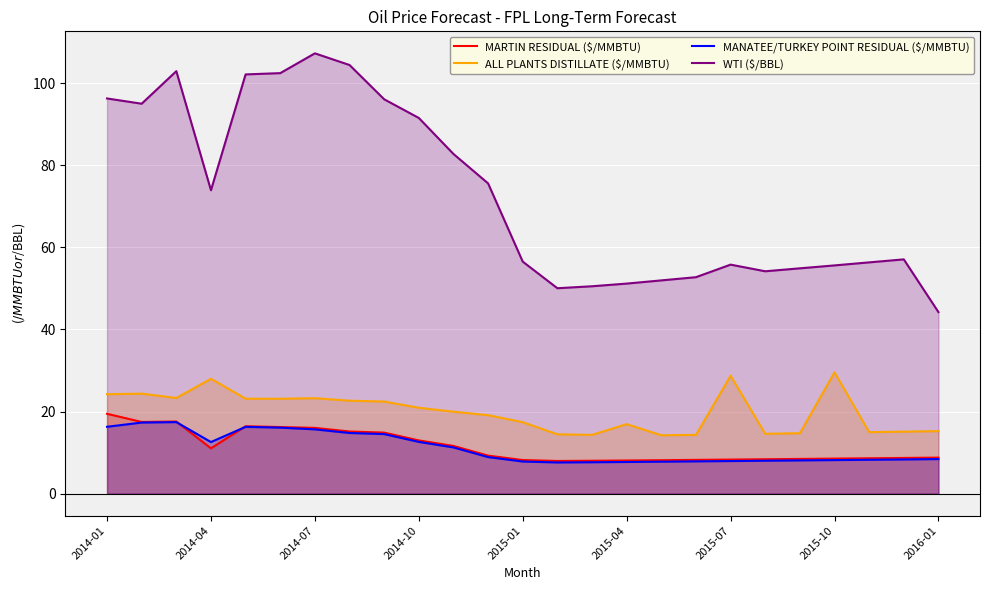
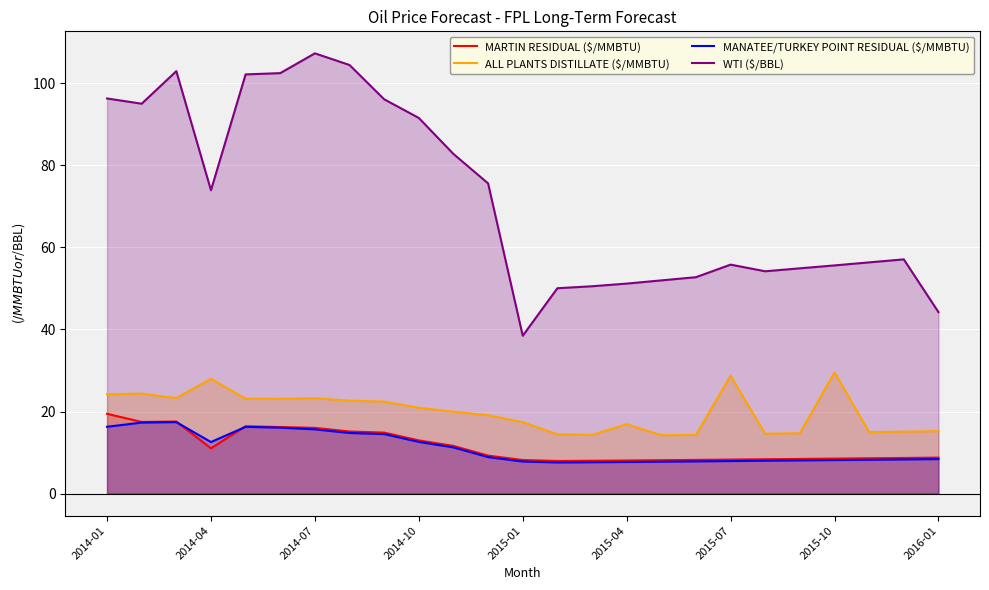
WTI ($/BBL), 2015-01: 57 -> 38
